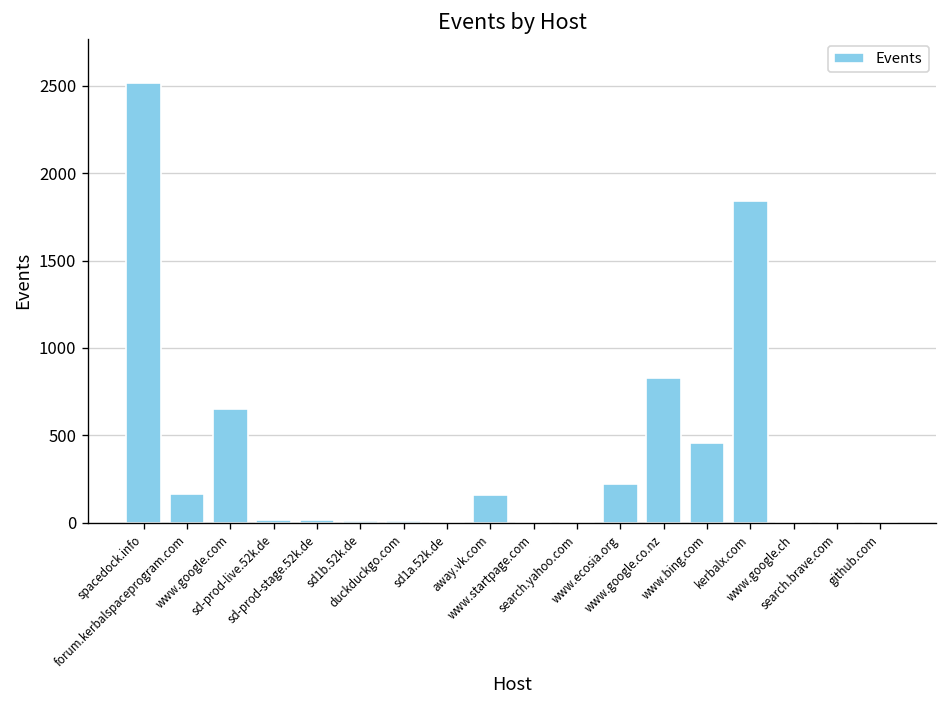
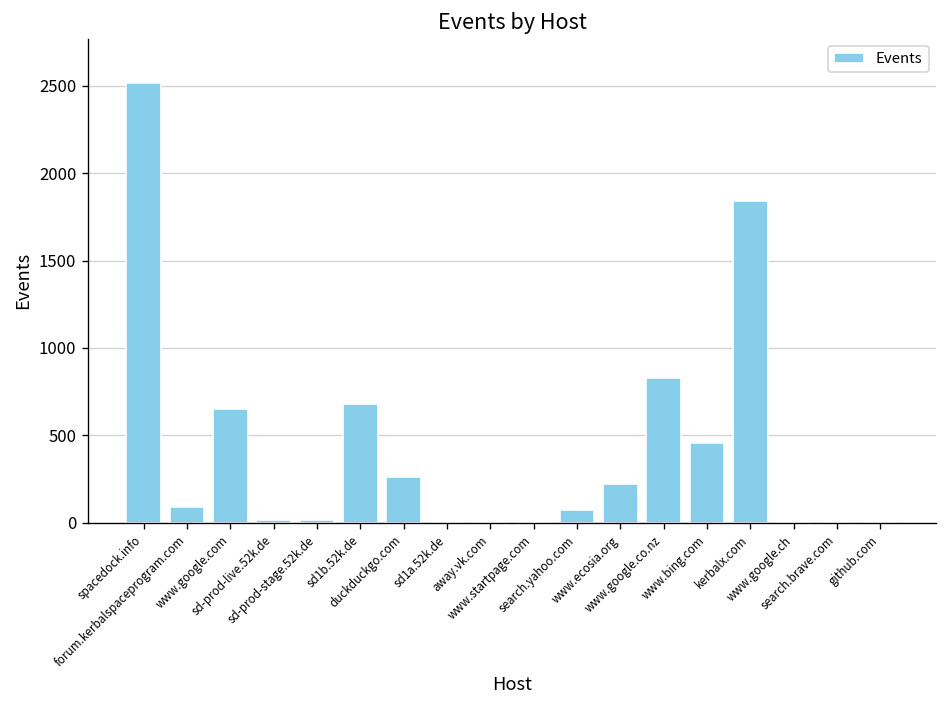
forum.kerbalspaceprogram.com: 170 -> 90
sd1b.52k.de: 10 -> 680
duckduckgo.com: 10 -> 260
away.vk.com: 160 -> 0
search.yahoo.com: 0 -> 80
